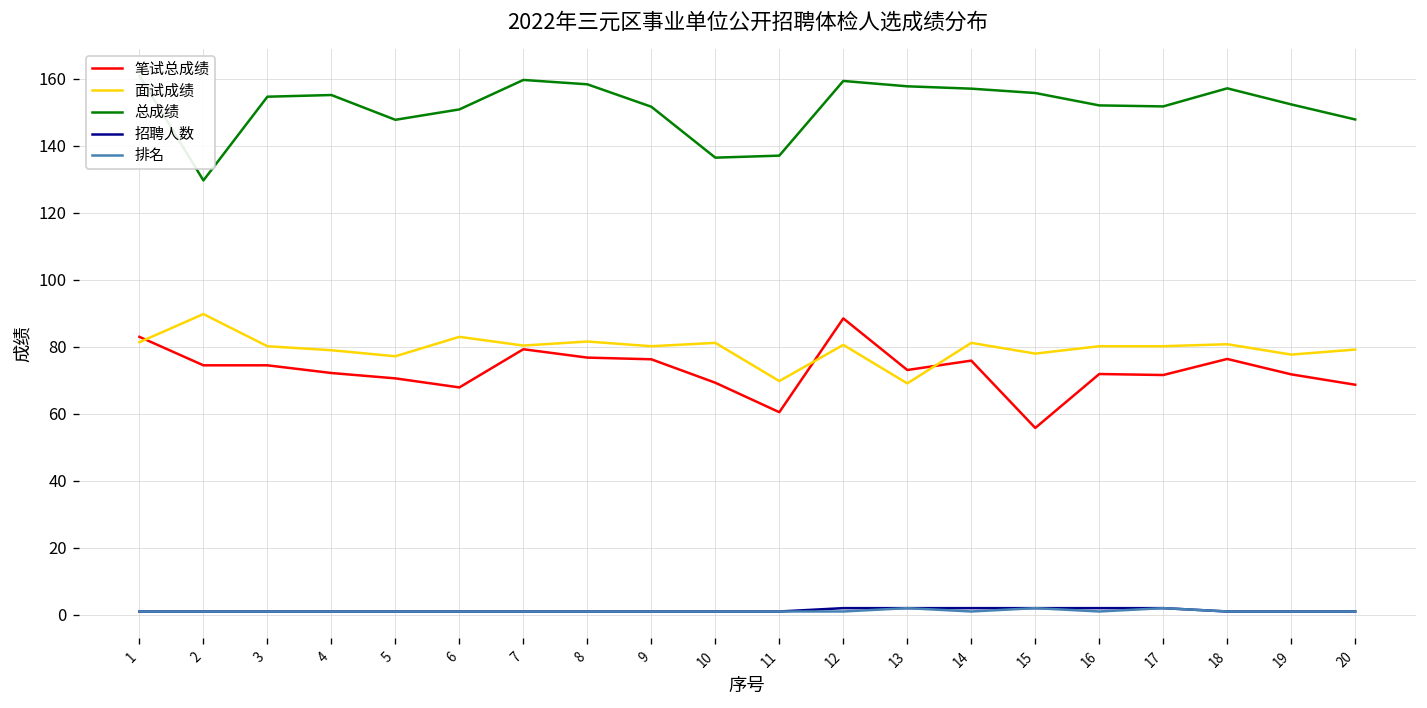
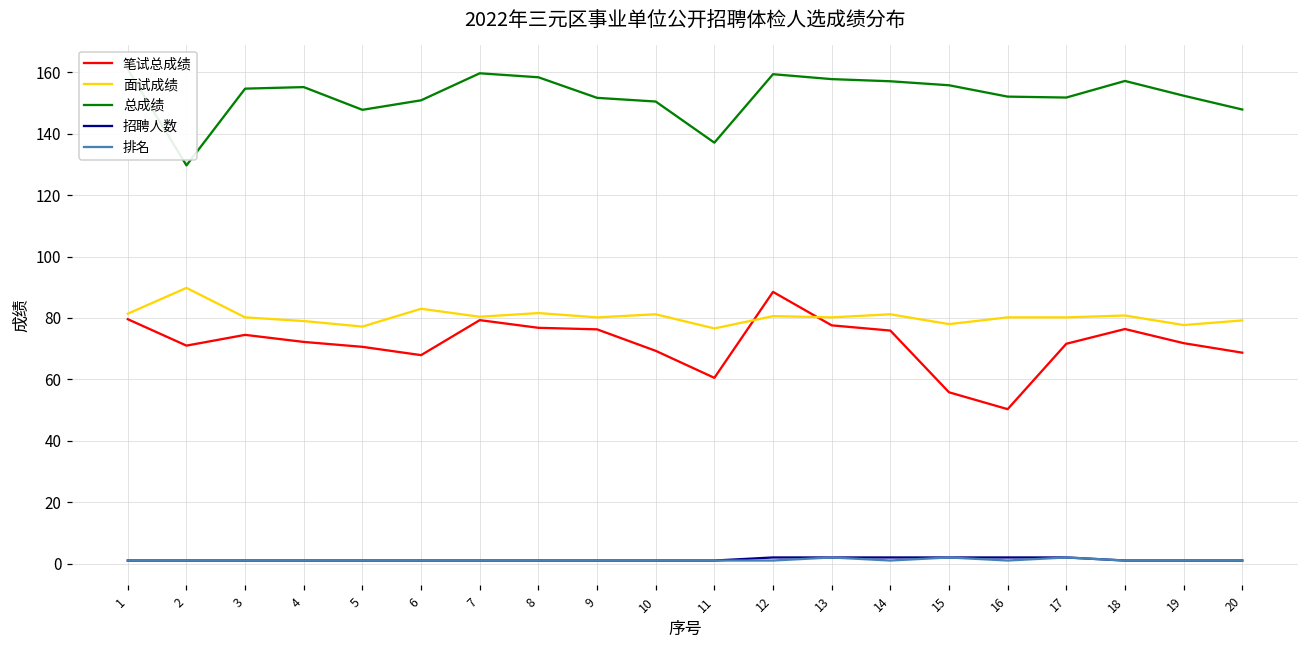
笔试总成绩, 1: 83 -> 80
笔试总成绩, 2: 75 -> 71
总成绩, 10: 137 -> 151
面试成绩, 11: 70 -> 77
笔试总成绩, 13: 73 -> 78
面试成绩, 13: 69 -> 80
笔试总成绩, 16: 72 -> 50
